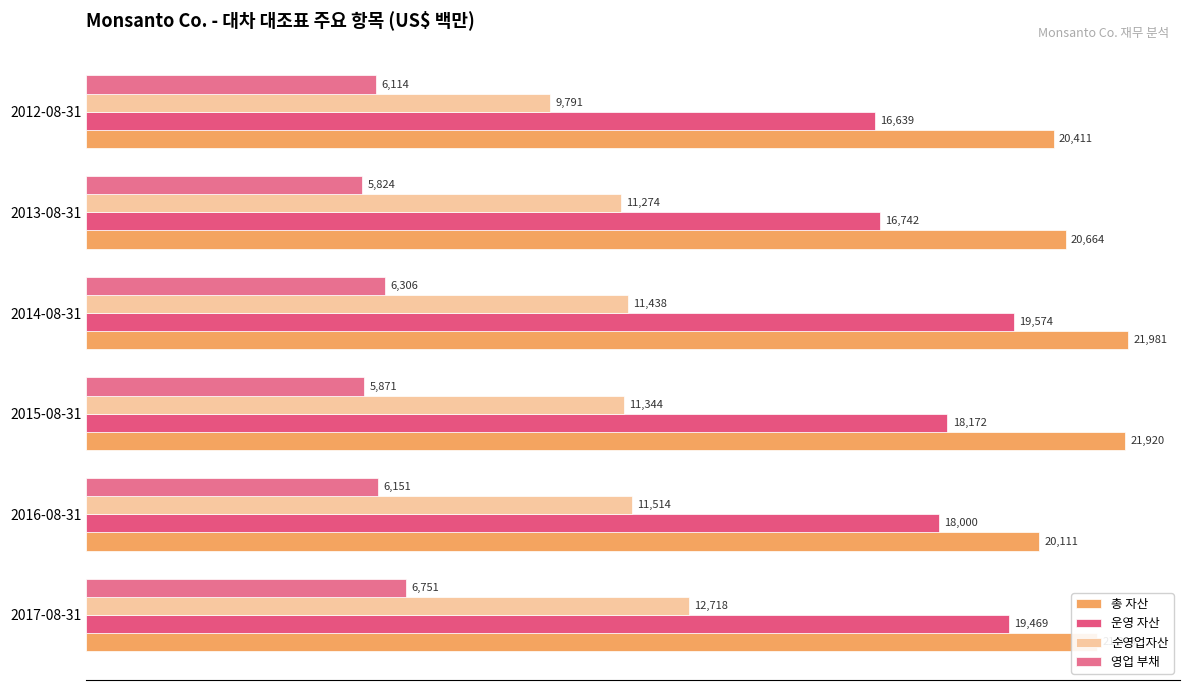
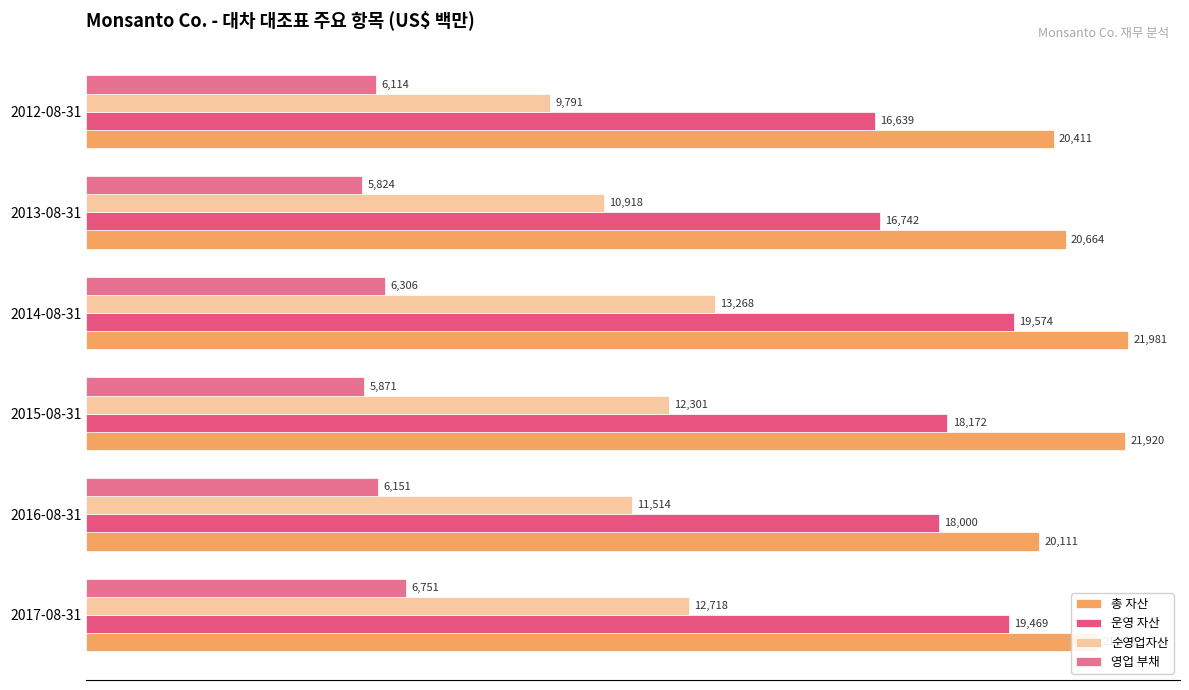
순영업자산, 2013-08-31: 11,274 -> 10,918
순영업자산, 2014-08-31: 11,438 -> 13,268
순영업자산, 2015-08-31: 11,344 -> 12,301
